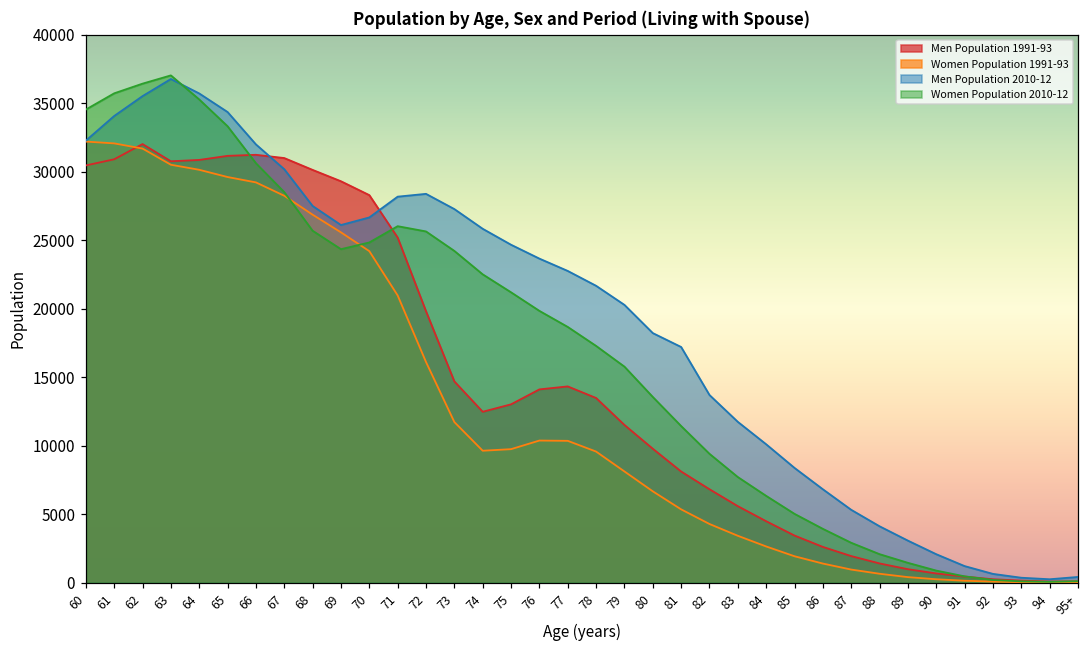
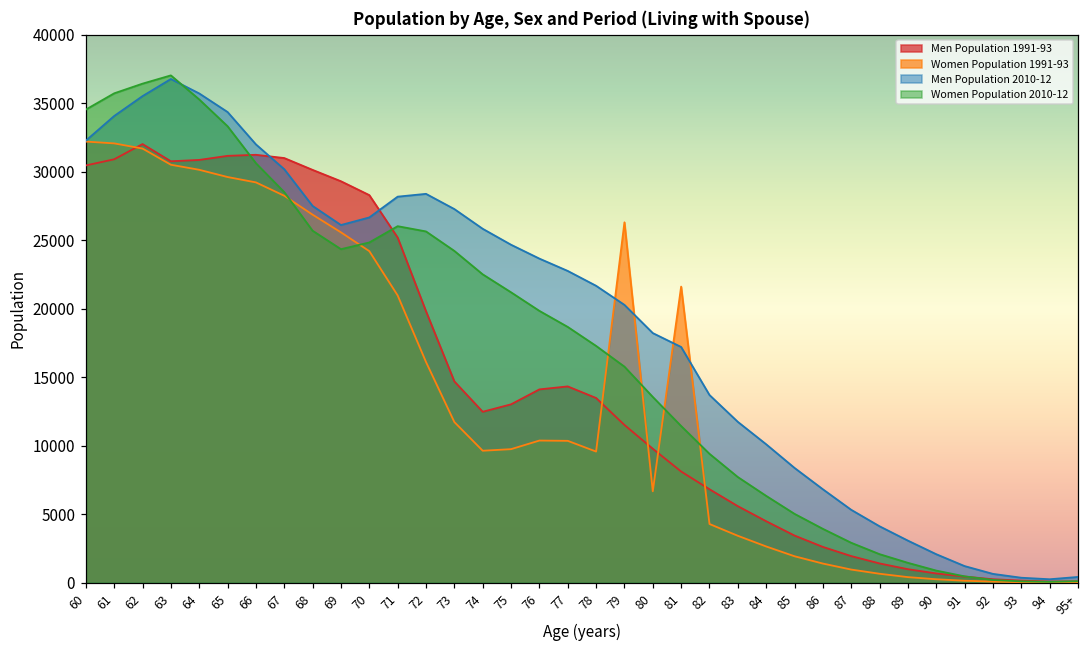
Women Population 1991-93, 79: 8100 -> 26300
Women Population 1991-93, 81: 5400 -> 21600
